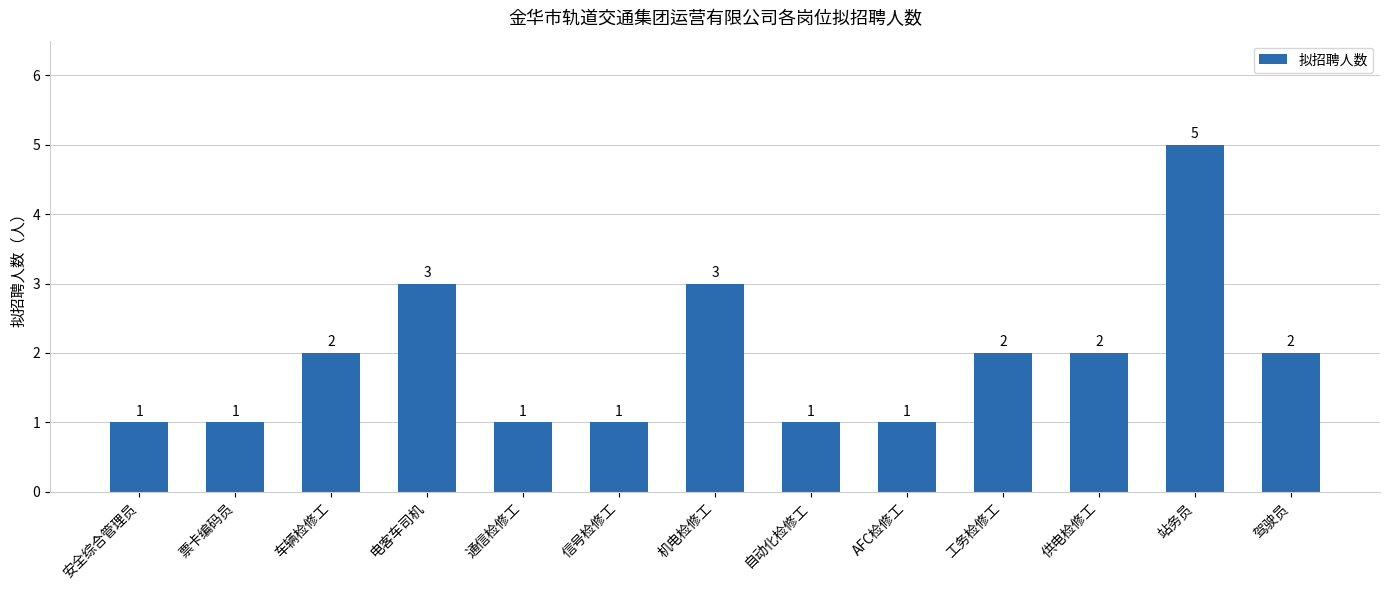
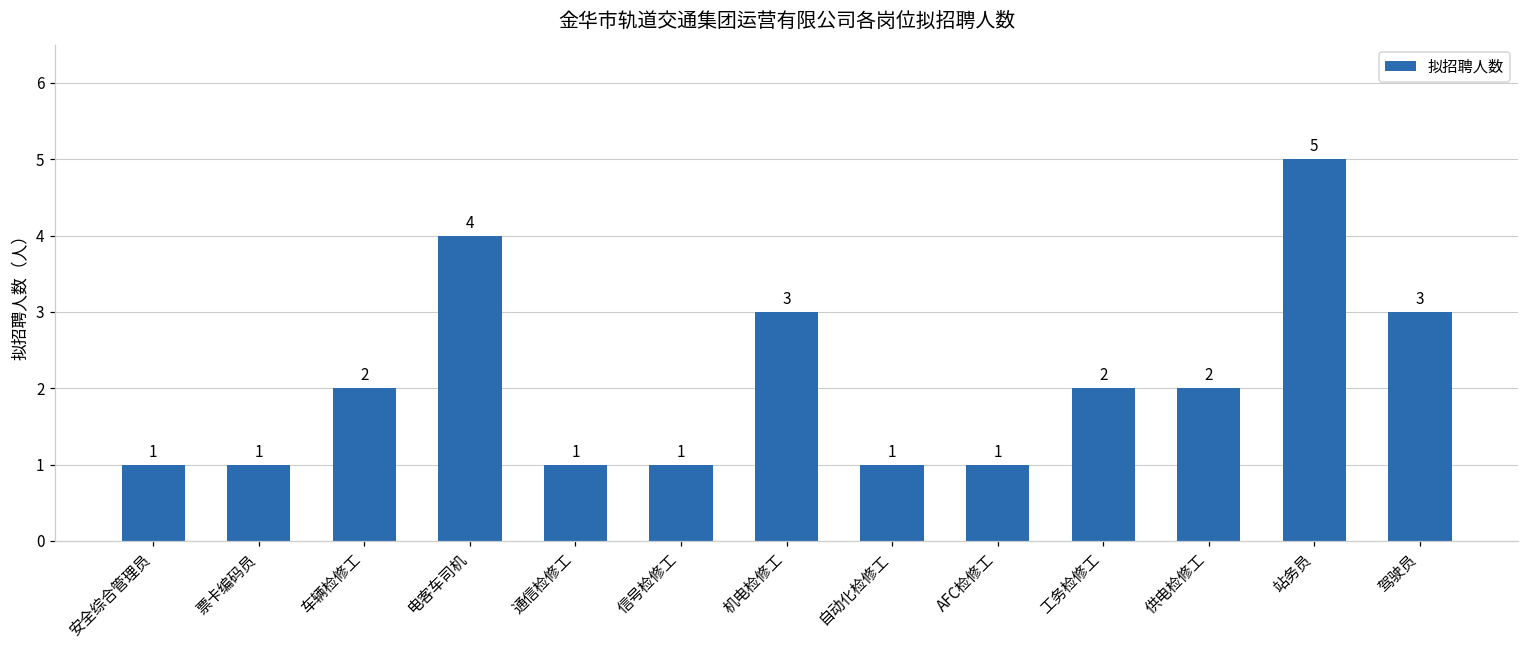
电客车司机: 3 -> 4
驾驶员: 2 -> 3
